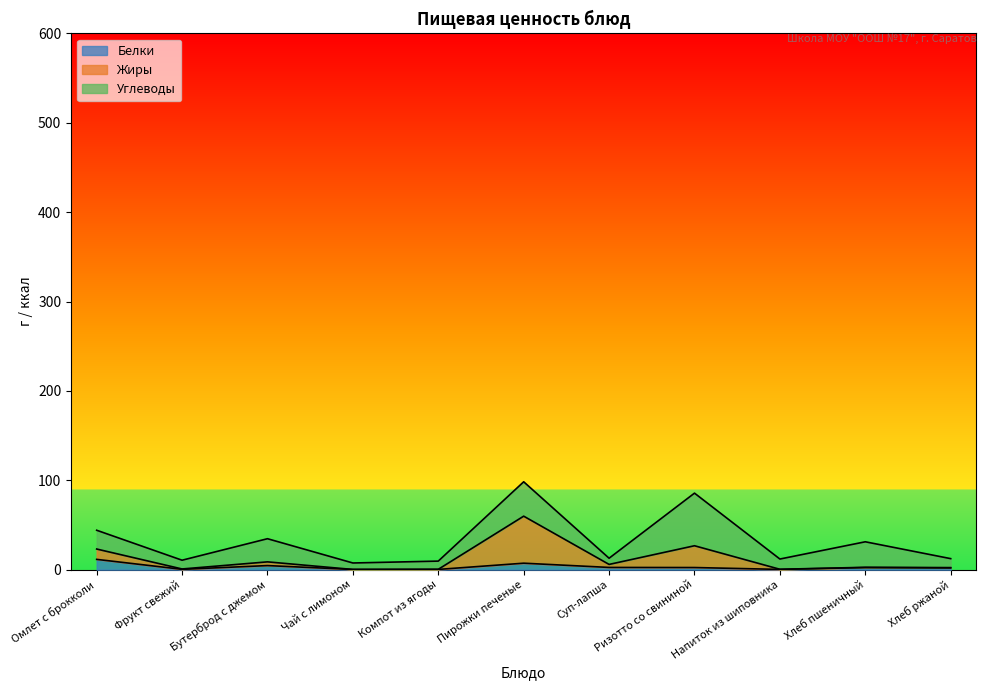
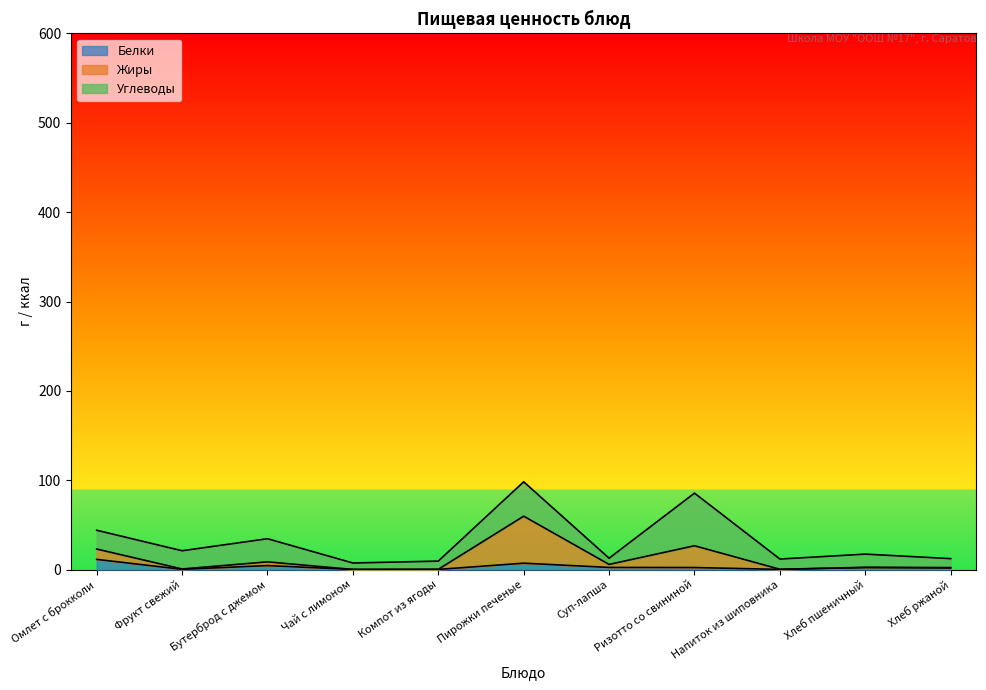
Углеводы, Фрукт свежий: 10 -> 20
Углеводы, Хлеб пшеничный: 30 -> 10
